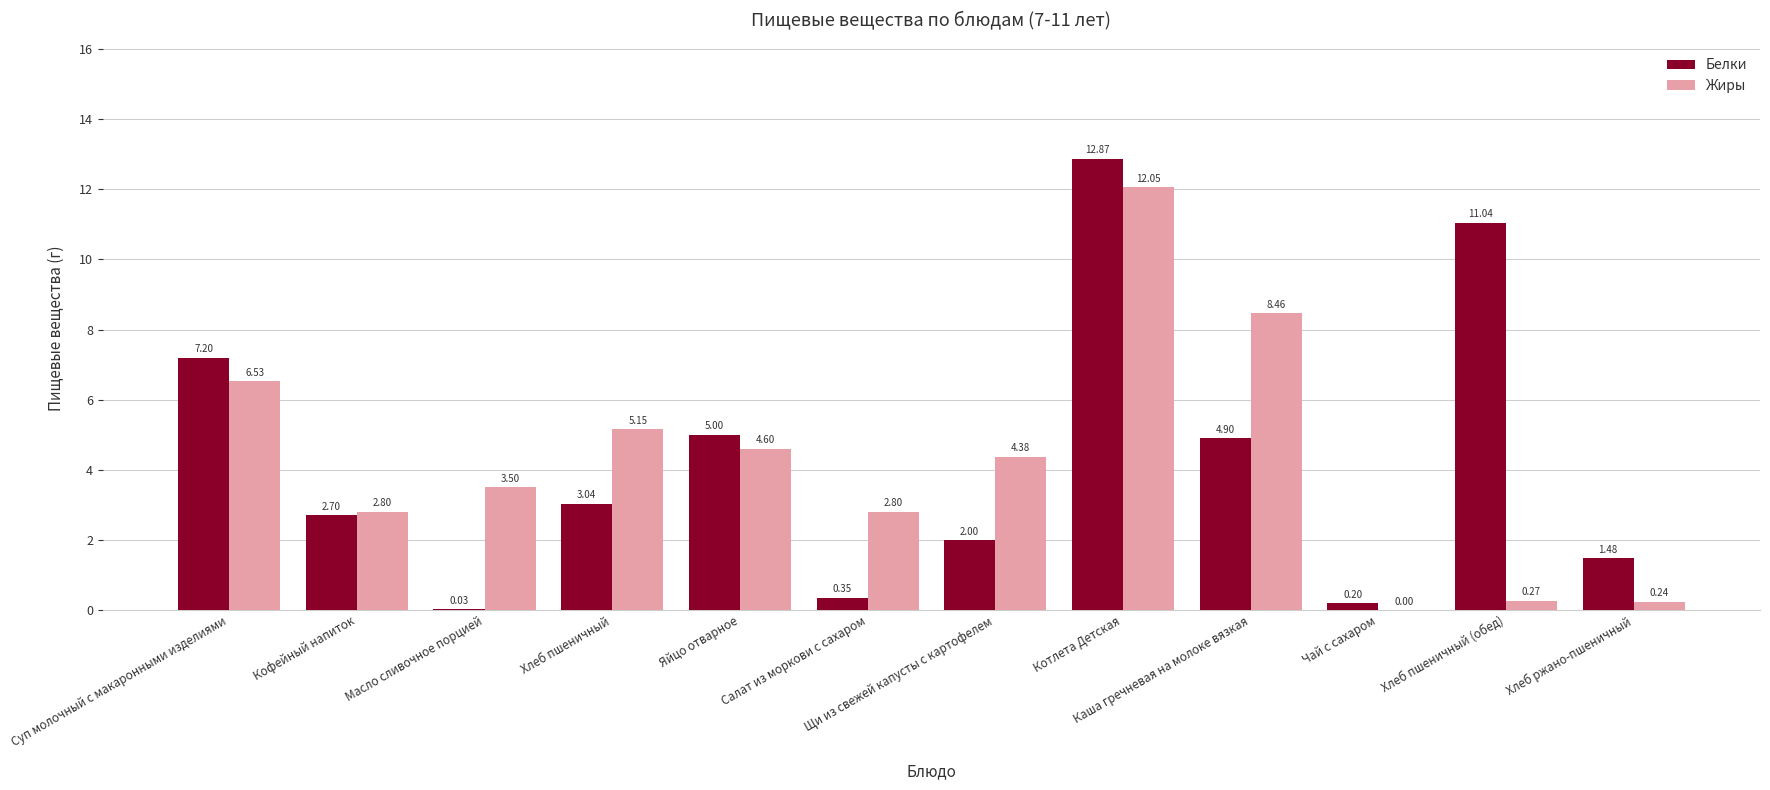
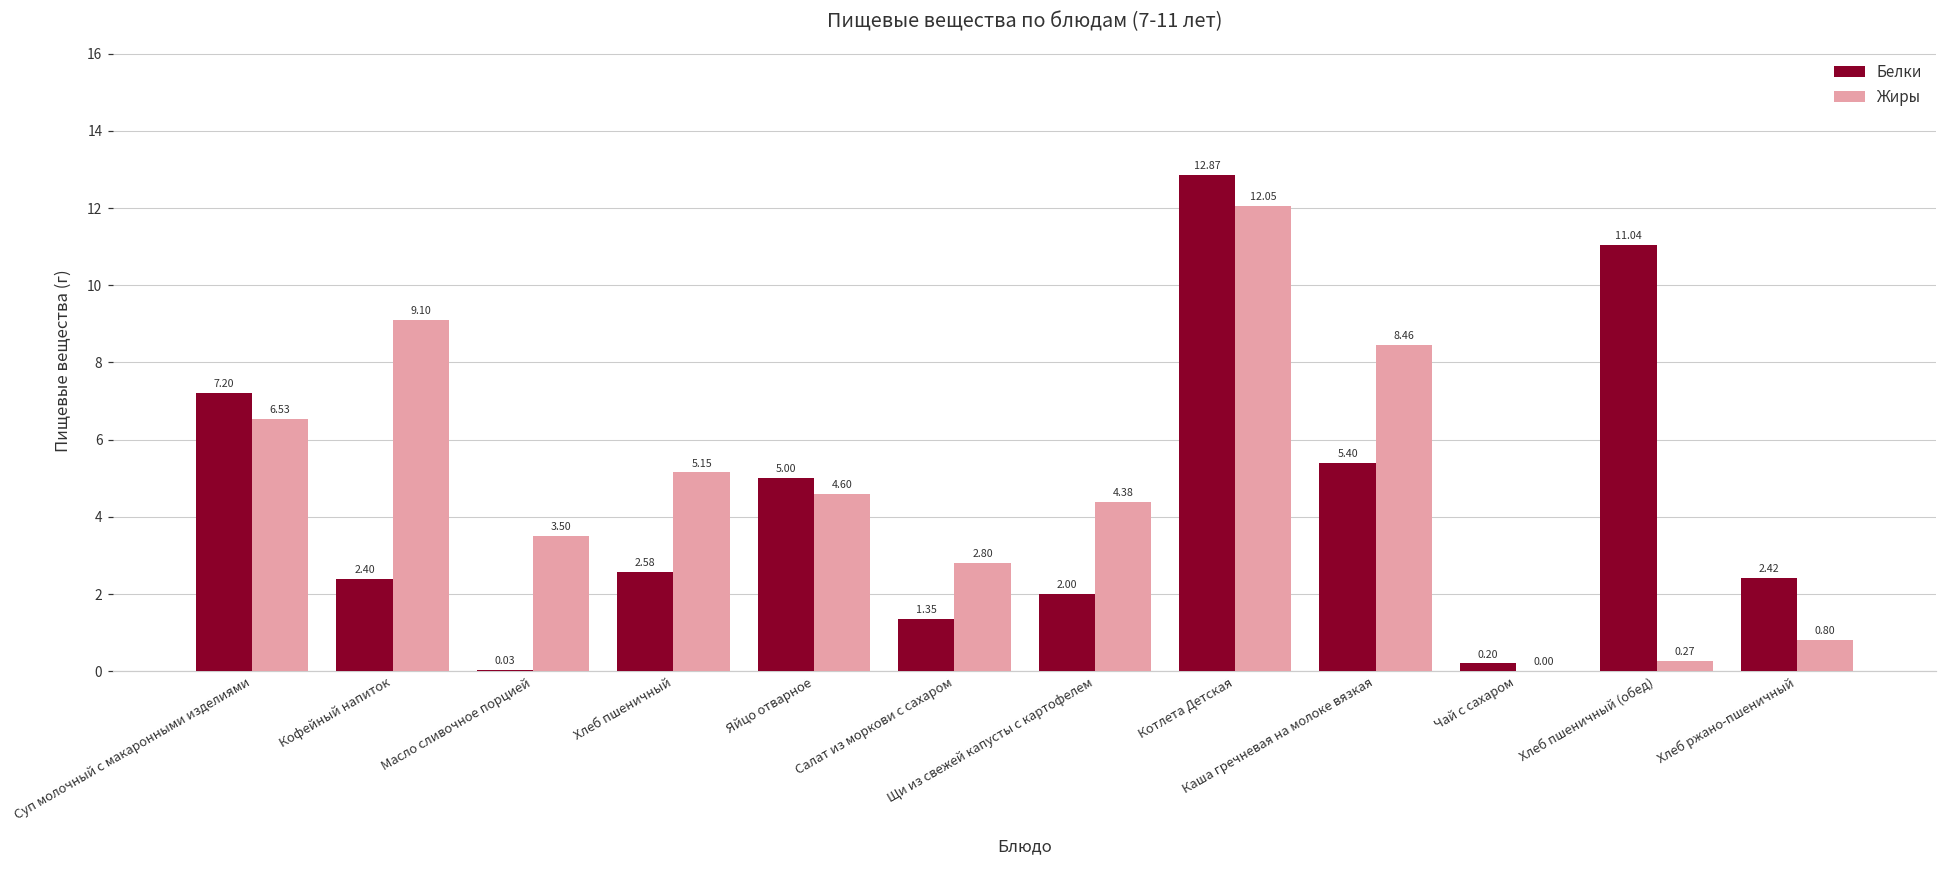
Белки, Кофейный напиток: 2.70 -> 2.40
Жиры, Кофейный напиток: 2.80 -> 9.10
Белки, Хлеб пшеничный: 3.04 -> 2.58
Белки, Салат из моркови с сахаром: 0.35 -> 1.35
Белки, Каша гречневая на молоке вязкая: 4.90 -> 5.40
Белки, Хлеб ржано-пшеничный: 1.48 -> 2.42
Жиры, Хлеб ржано-пшеничный: 0.24 -> 0.80
